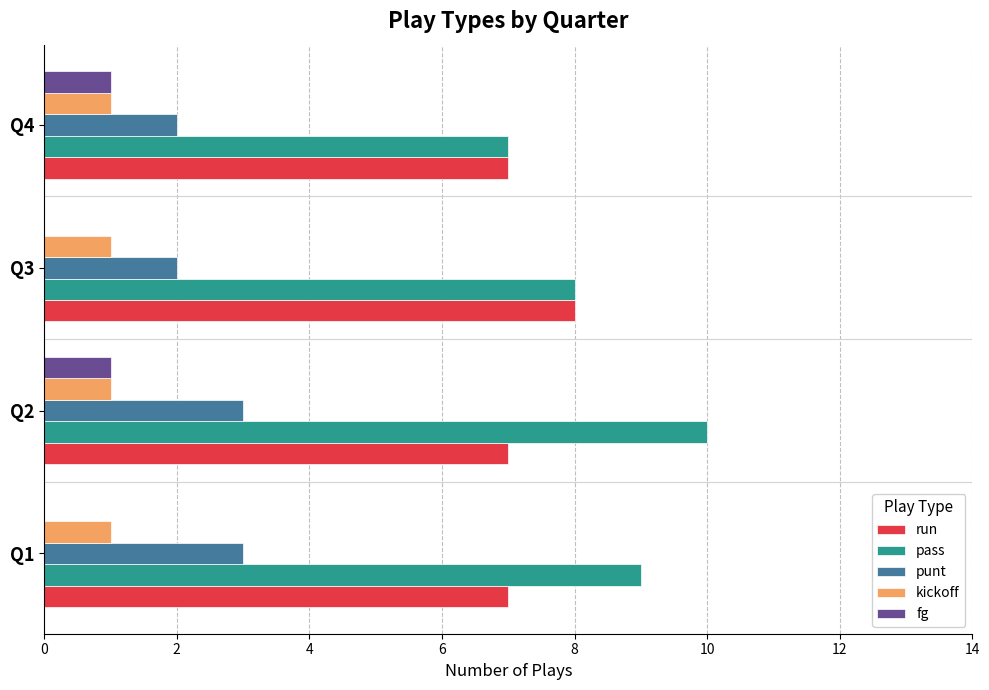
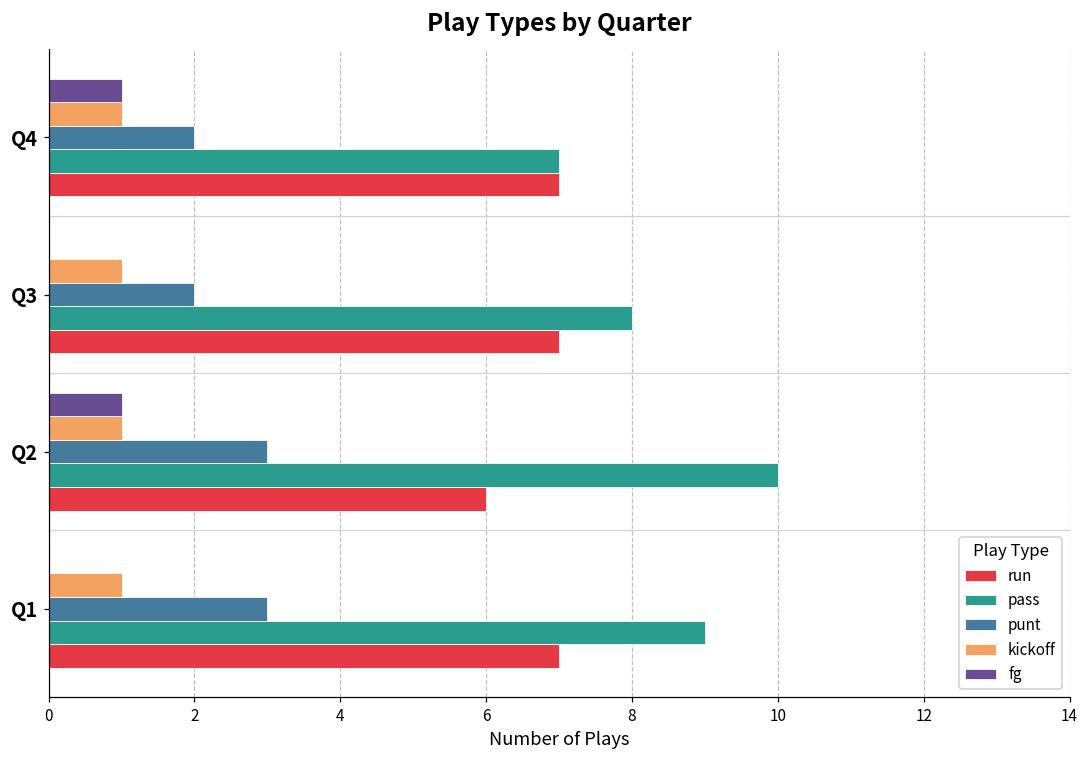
run, Q3: 8 -> 7
run, Q2: 7 -> 6
